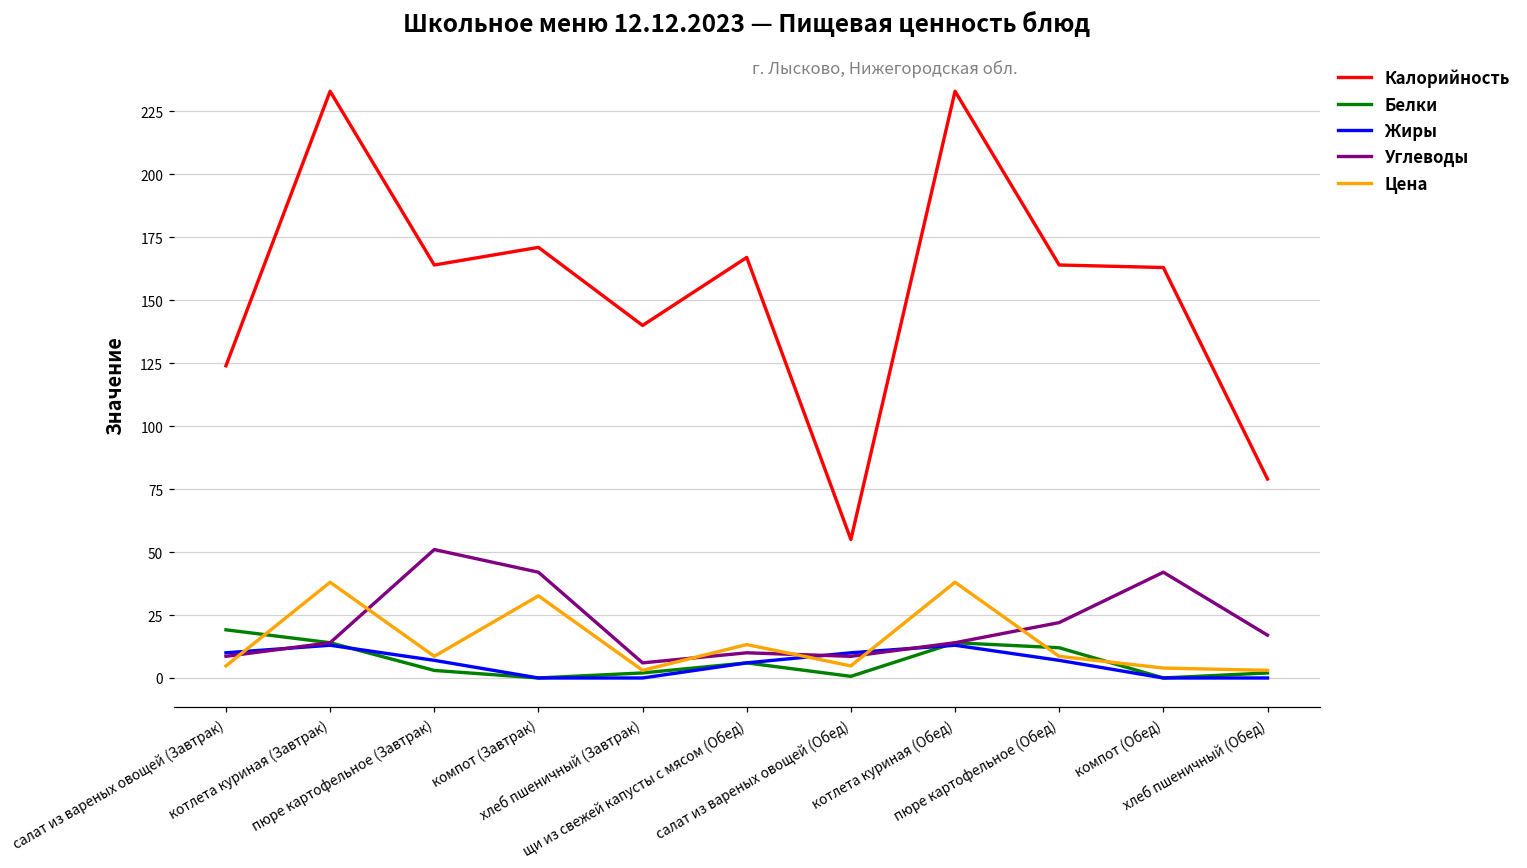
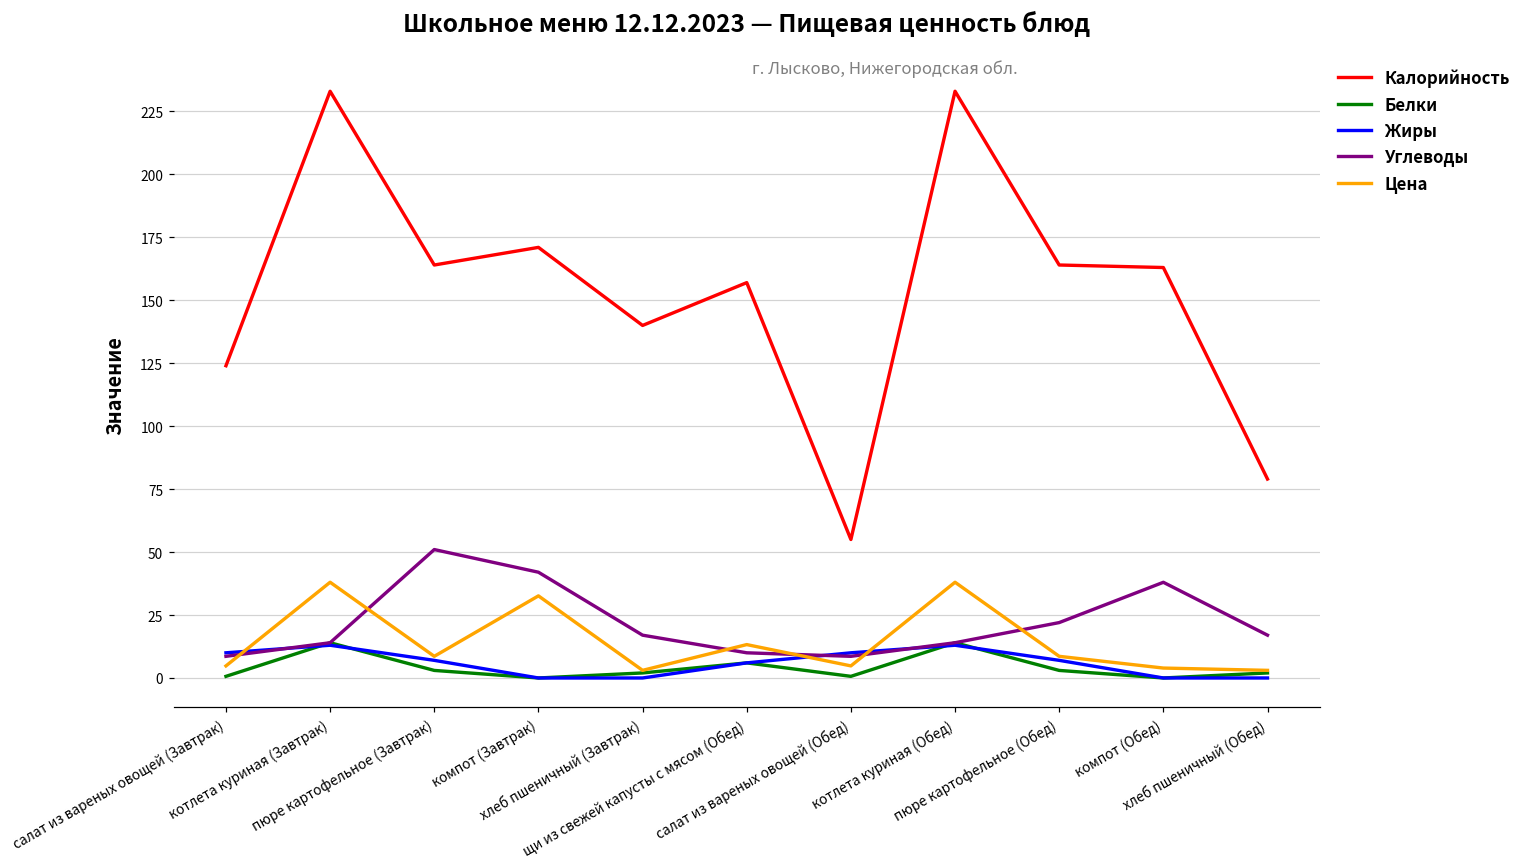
Белки, салат из вареных овощей (Завтрак): 19 -> 1
Углеводы, хлеб пшеничный (Завтрак): 6 -> 17
Калорийность, щи из свежей капусты с мясом (Обед): 167 -> 157
Белки, пюре картофельное (Обед): 12 -> 3
Углеводы, компот (Обед): 42 -> 38
